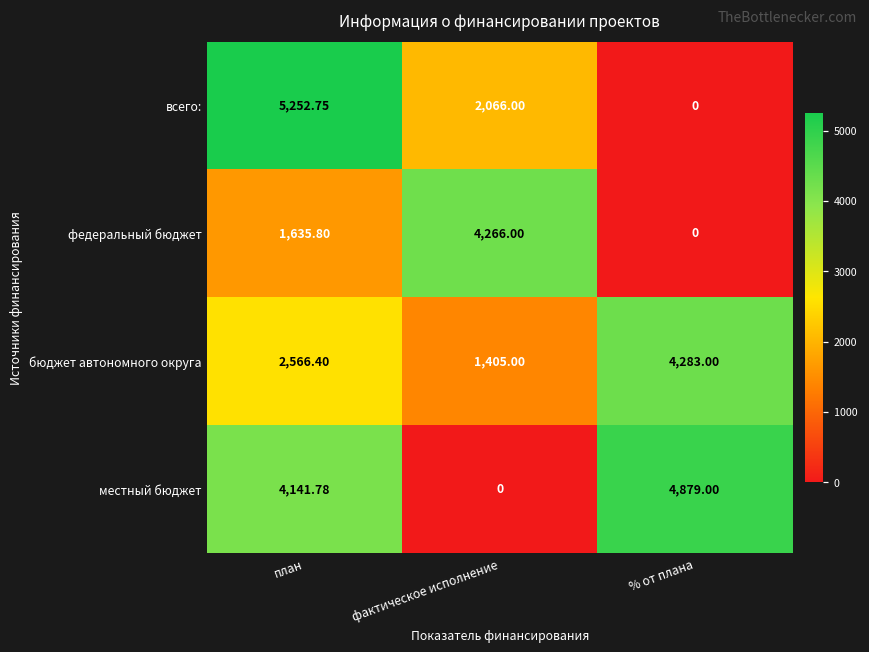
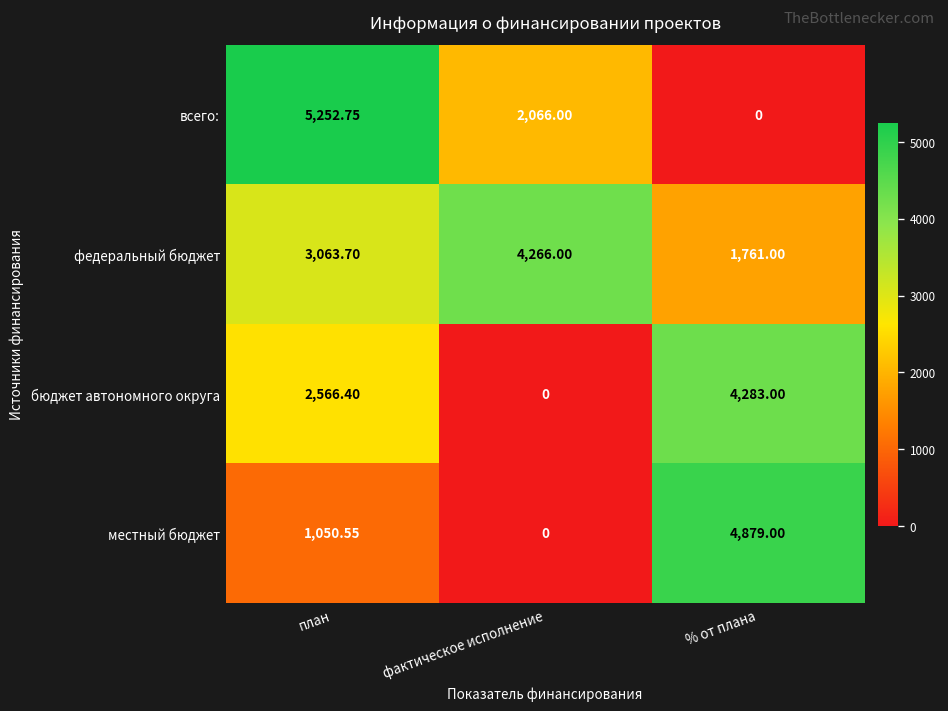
федеральный бюджет, план: 1,635.80 -> 3,063.70
федеральный бюджет, % от плана: 0 -> 1,761.00
бюджет автономного округа, фактическое исполнение: 1,405.00 -> 0
местный бюджет, план: 4,141.78 -> 1,050.55
